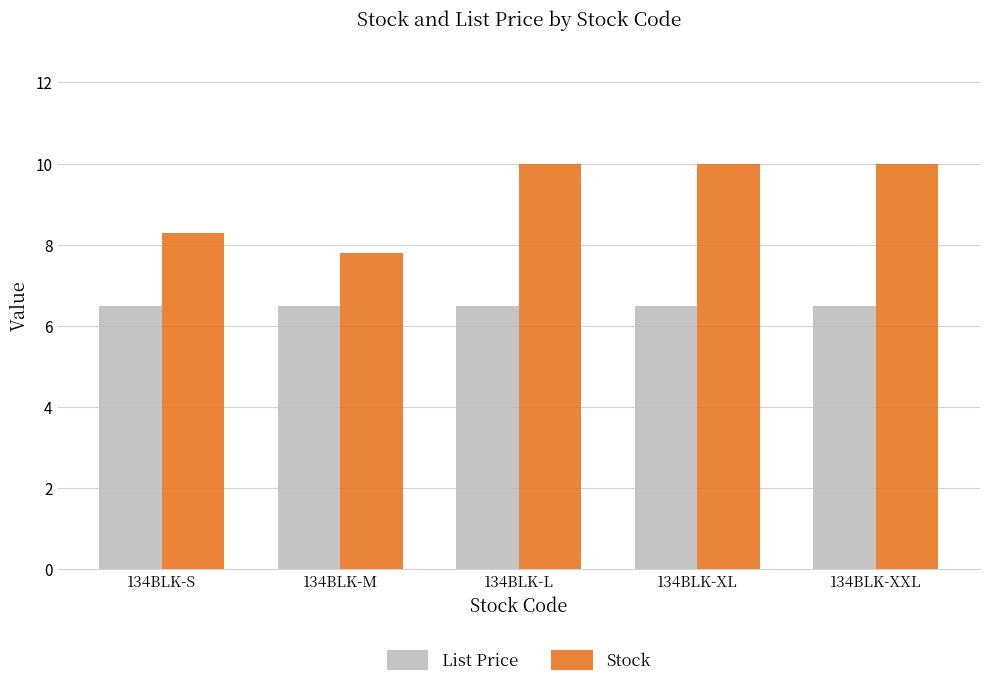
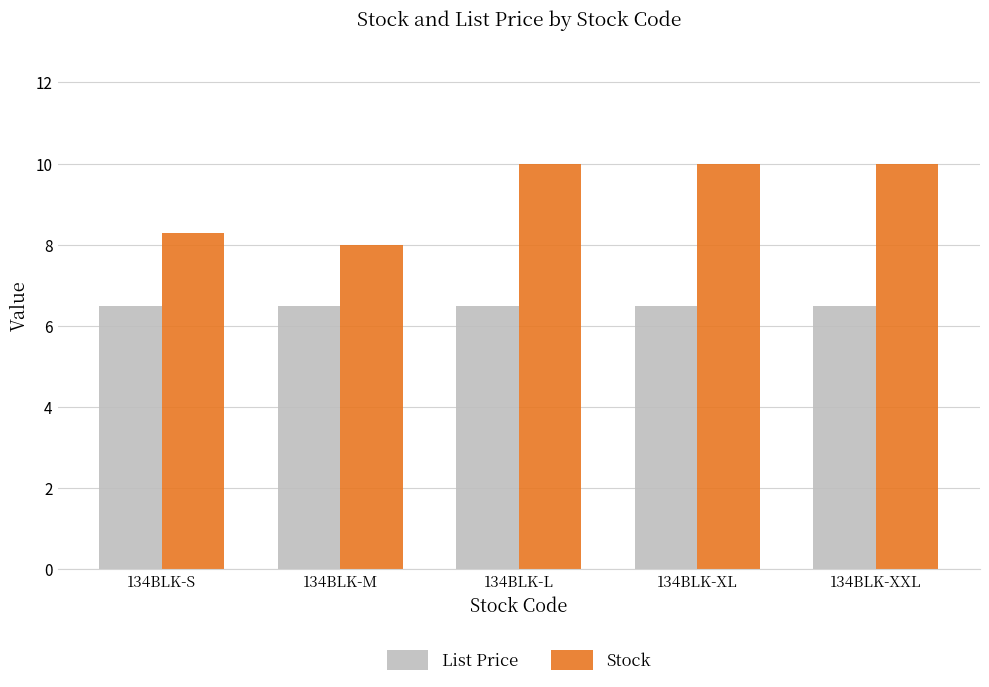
Stock, 134BLK-M: 7.8 -> 8.0
